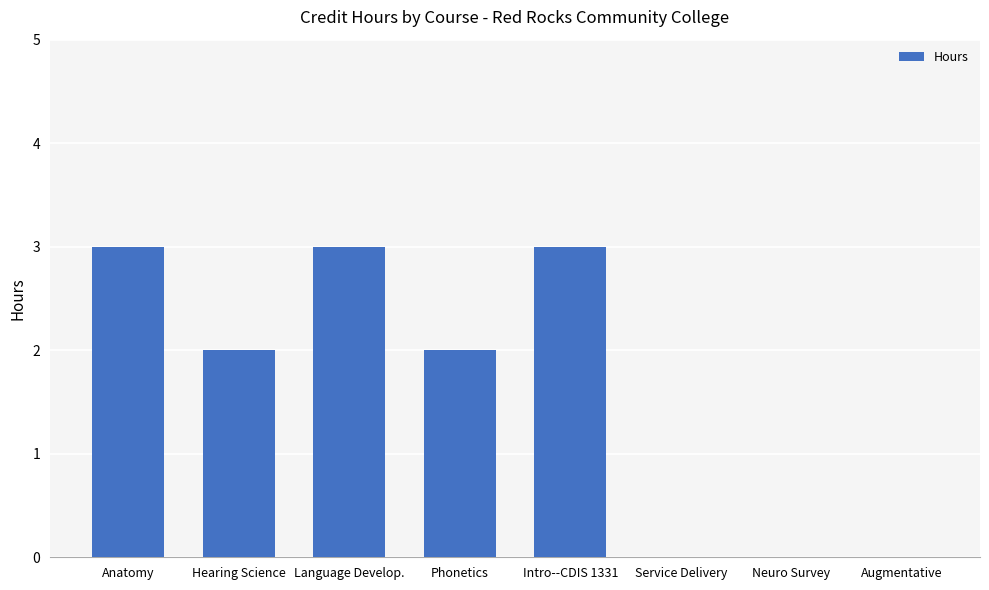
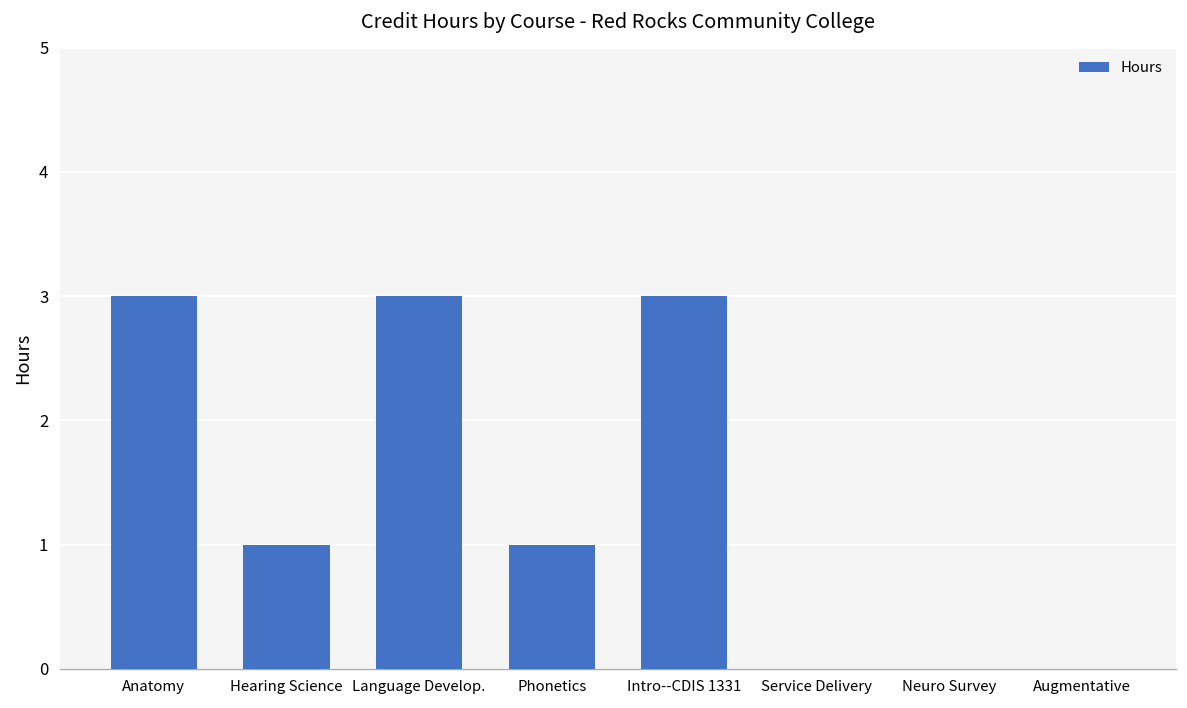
Hearing Science: 2 -> 1
Phonetics: 2 -> 1
